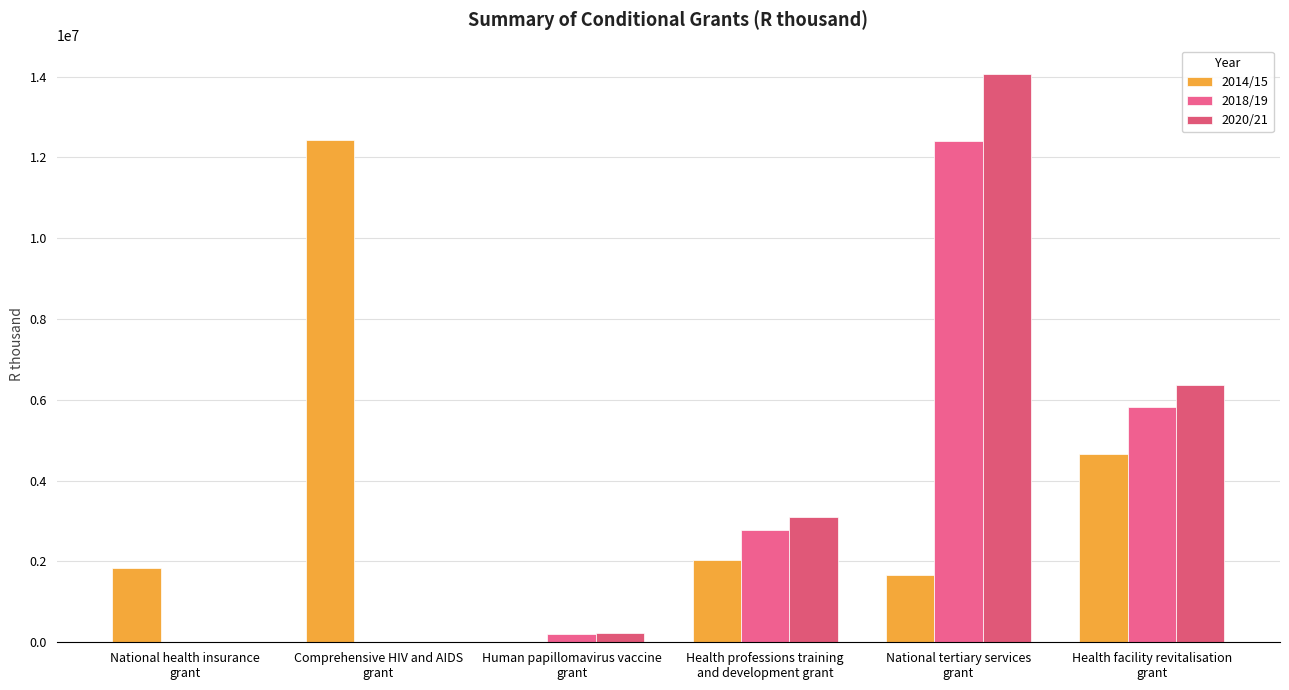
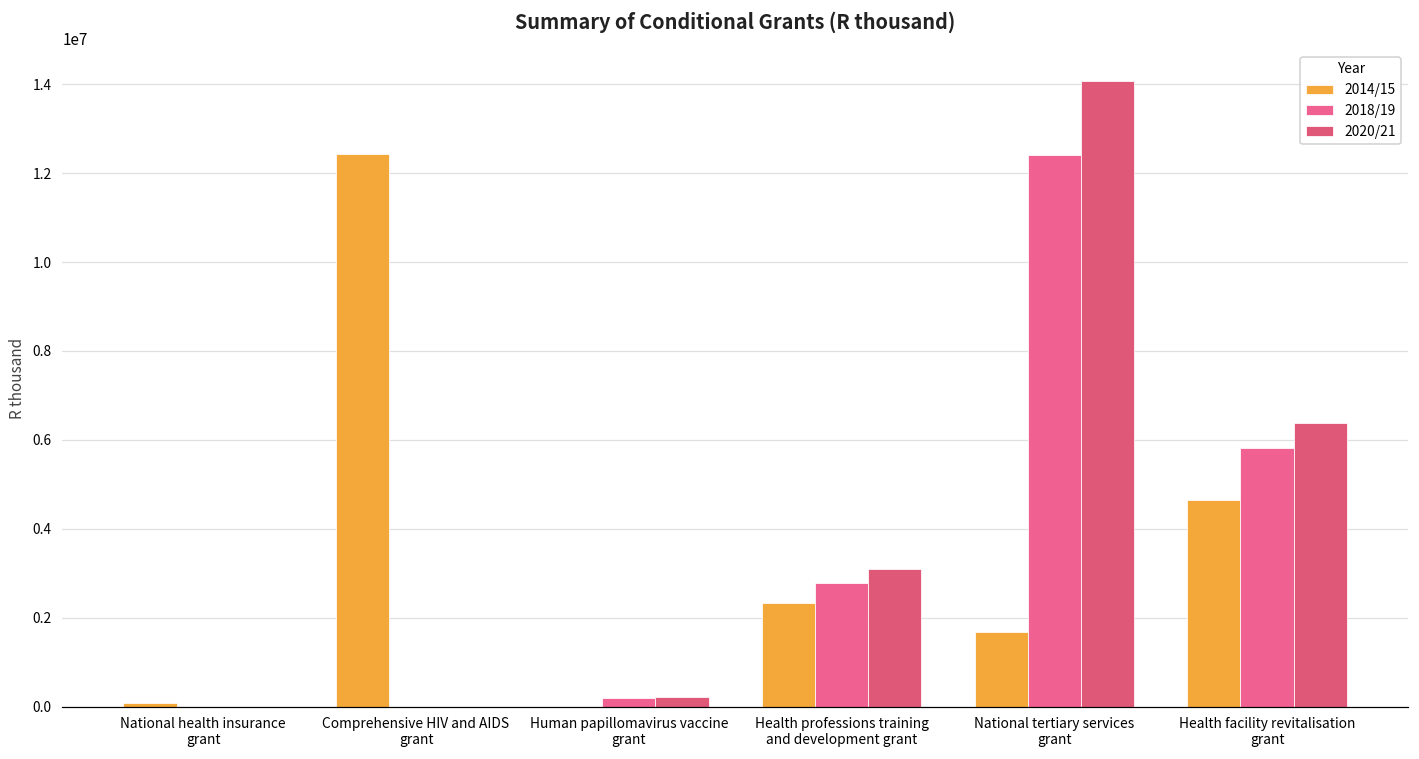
2014/15, National health insurance grant: 1800000 -> 100000
2014/15, Health professions training and development grant: 2000000 -> 2300000
